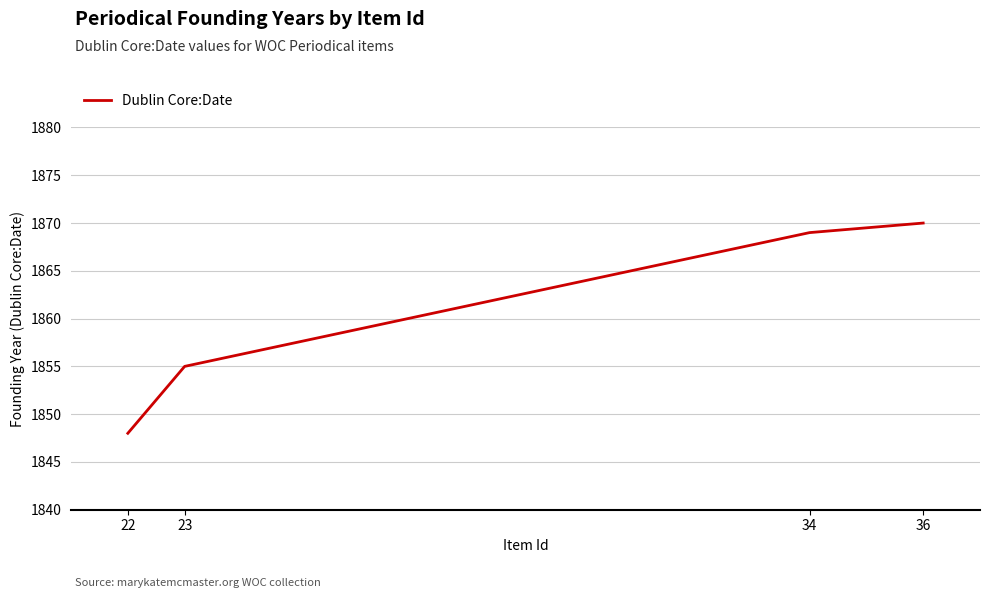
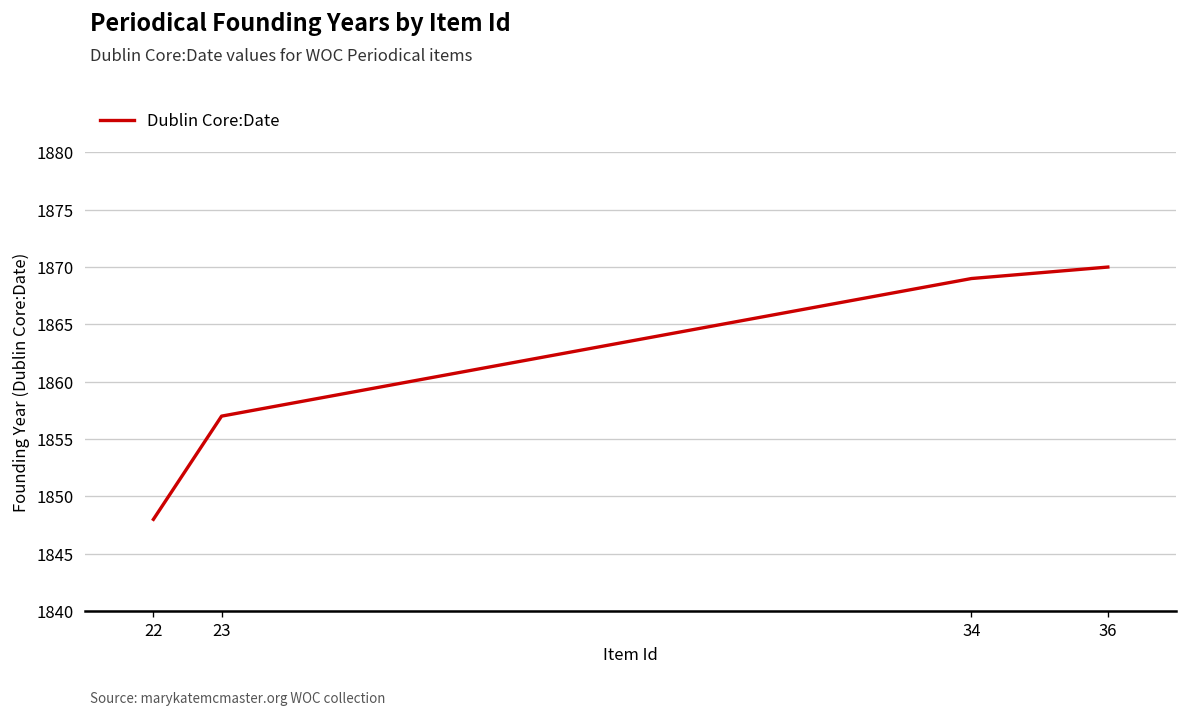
23: 1855 -> 1857
